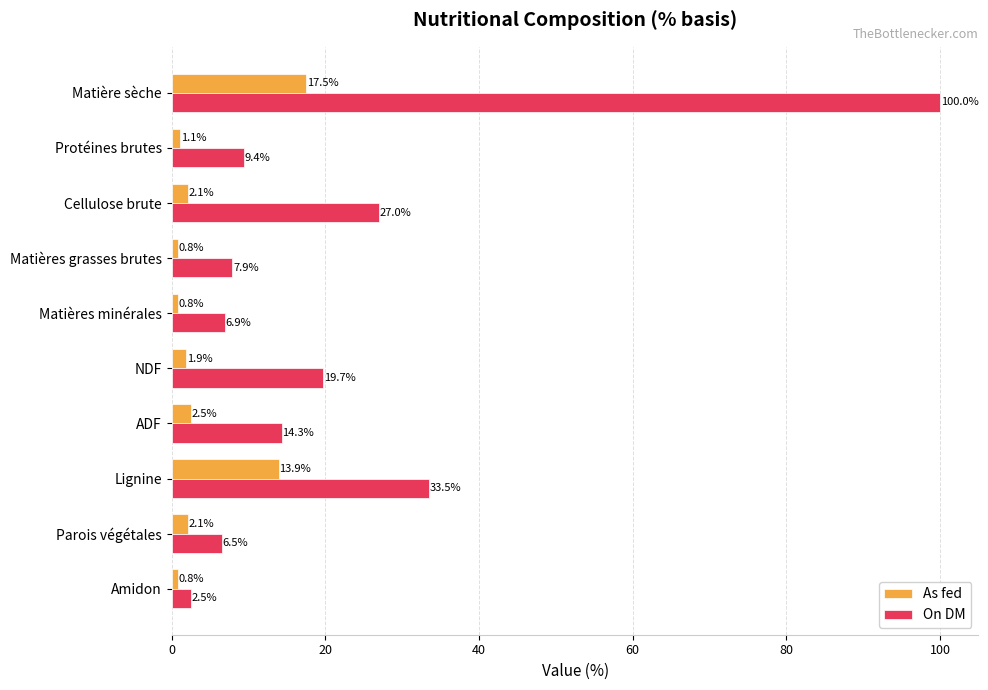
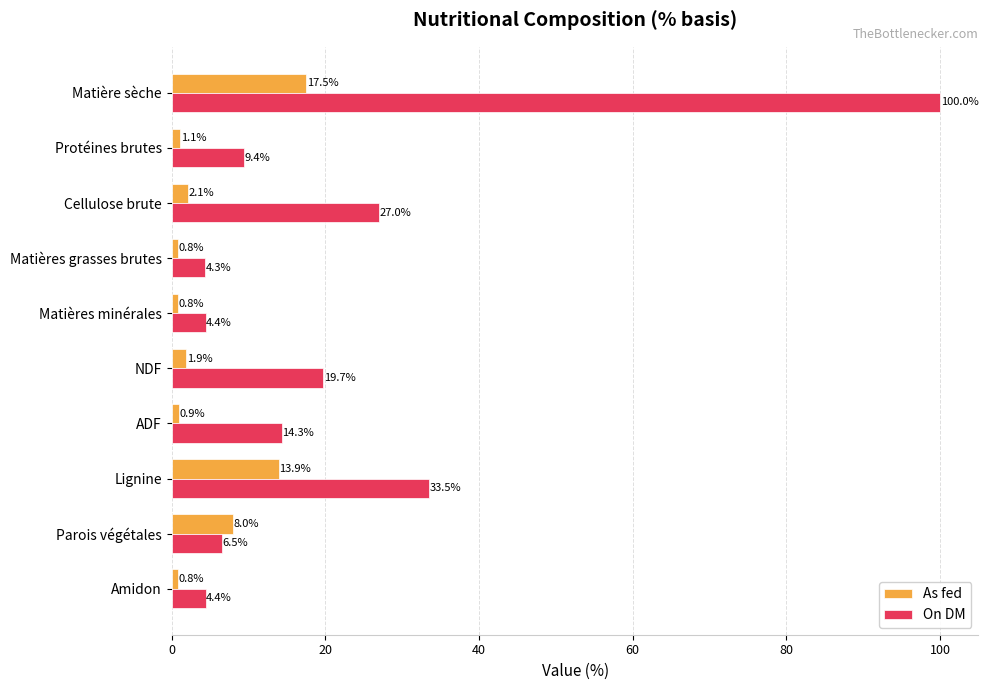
On DM, Matières grasses brutes: 7.9% -> 4.3%
On DM, Matières minérales: 6.9% -> 4.4%
As fed, ADF: 2.5% -> 0.9%
As fed, Parois végétales: 2.1% -> 8.0%
On DM, Amidon: 2.5% -> 4.4%
